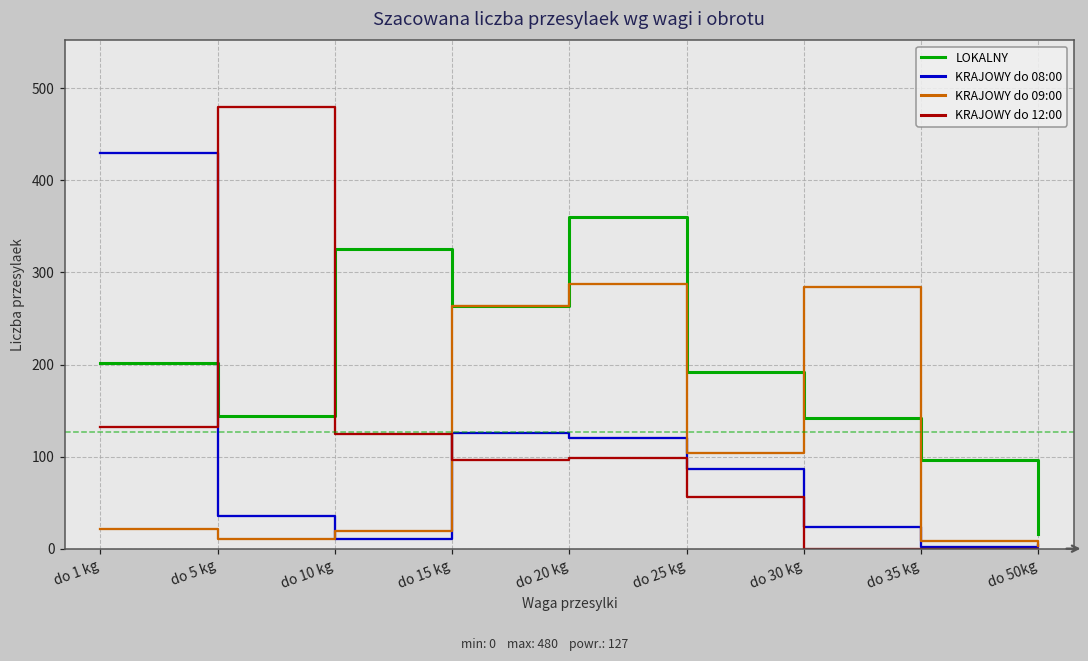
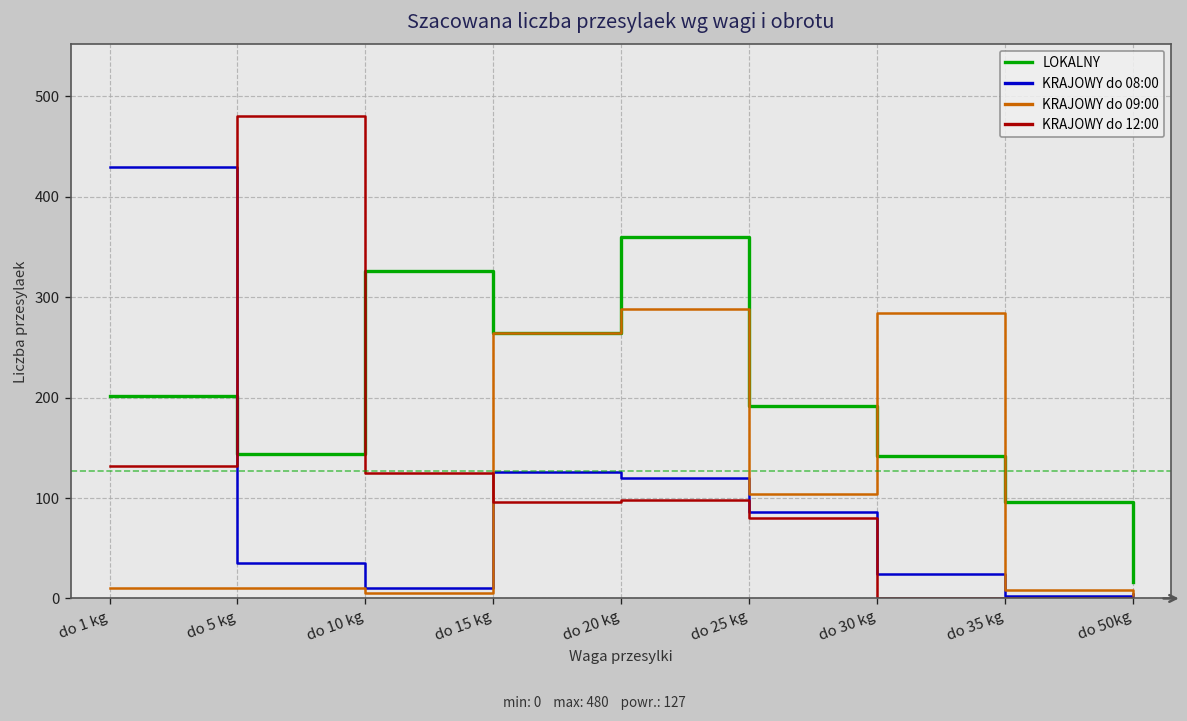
KRAJOWY do 09:00, do 1 kg: 20 -> 10
KRAJOWY do 09:00, do 10 kg: 20 -> 10
KRAJOWY do 12:00, do 25 kg: 60 -> 80
